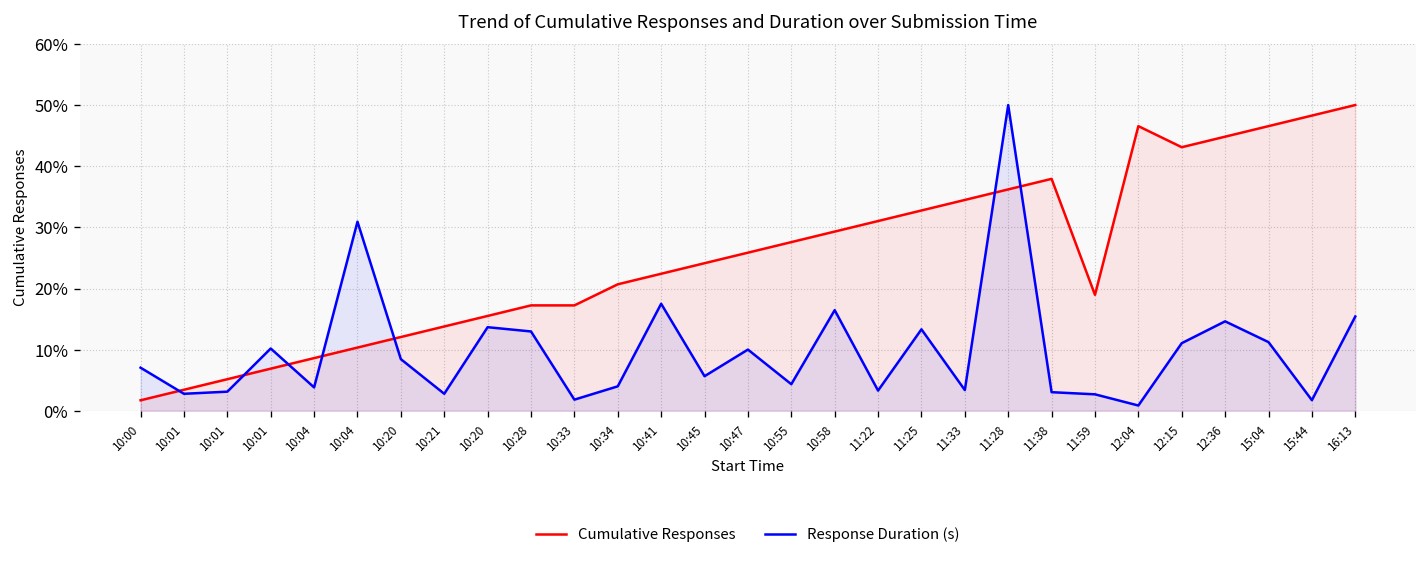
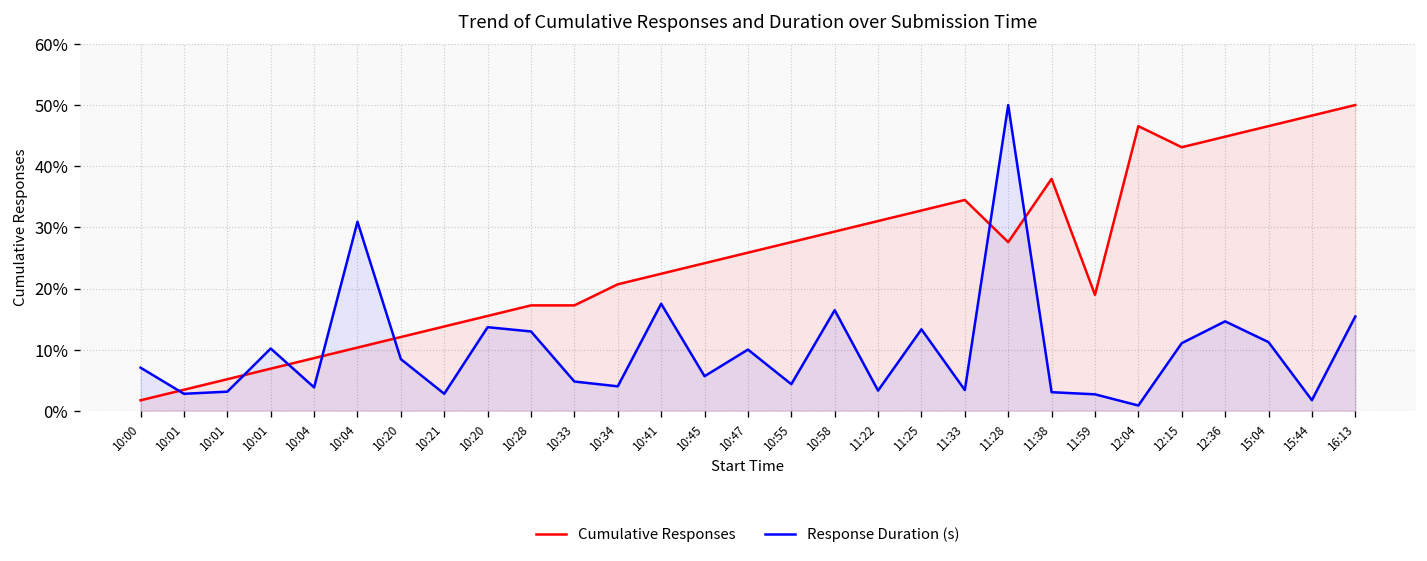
Response Duration (s), 10:33: 2% -> 5%
Cumulative Responses, 11:28: 36% -> 28%
